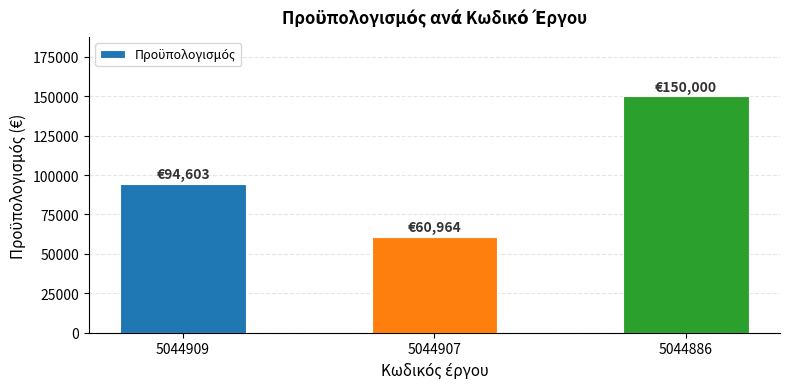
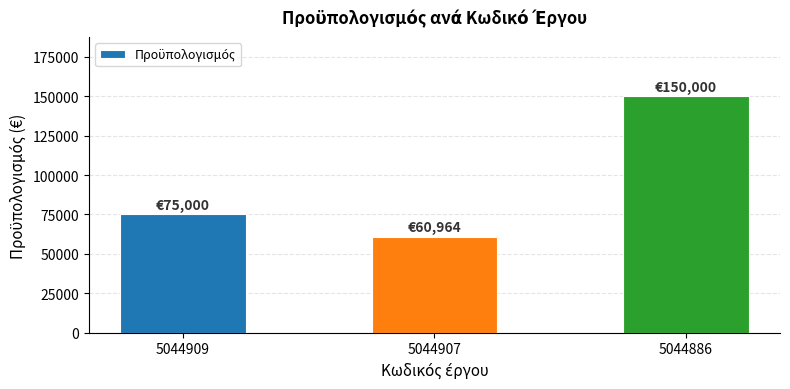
5044909: €94,603 -> €75,000
